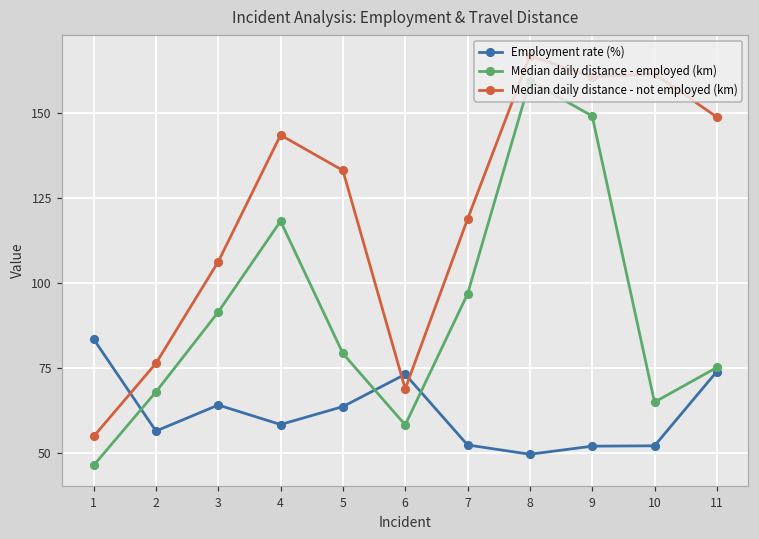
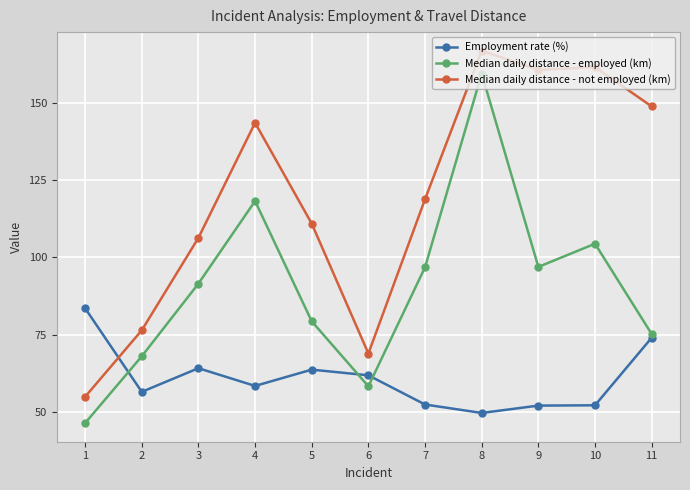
Median daily distance - not employed (km), 5: 133 -> 111
Employment rate (%), 6: 73 -> 62
Median daily distance - employed (km), 9: 149 -> 97
Median daily distance - employed (km), 10: 65 -> 104
